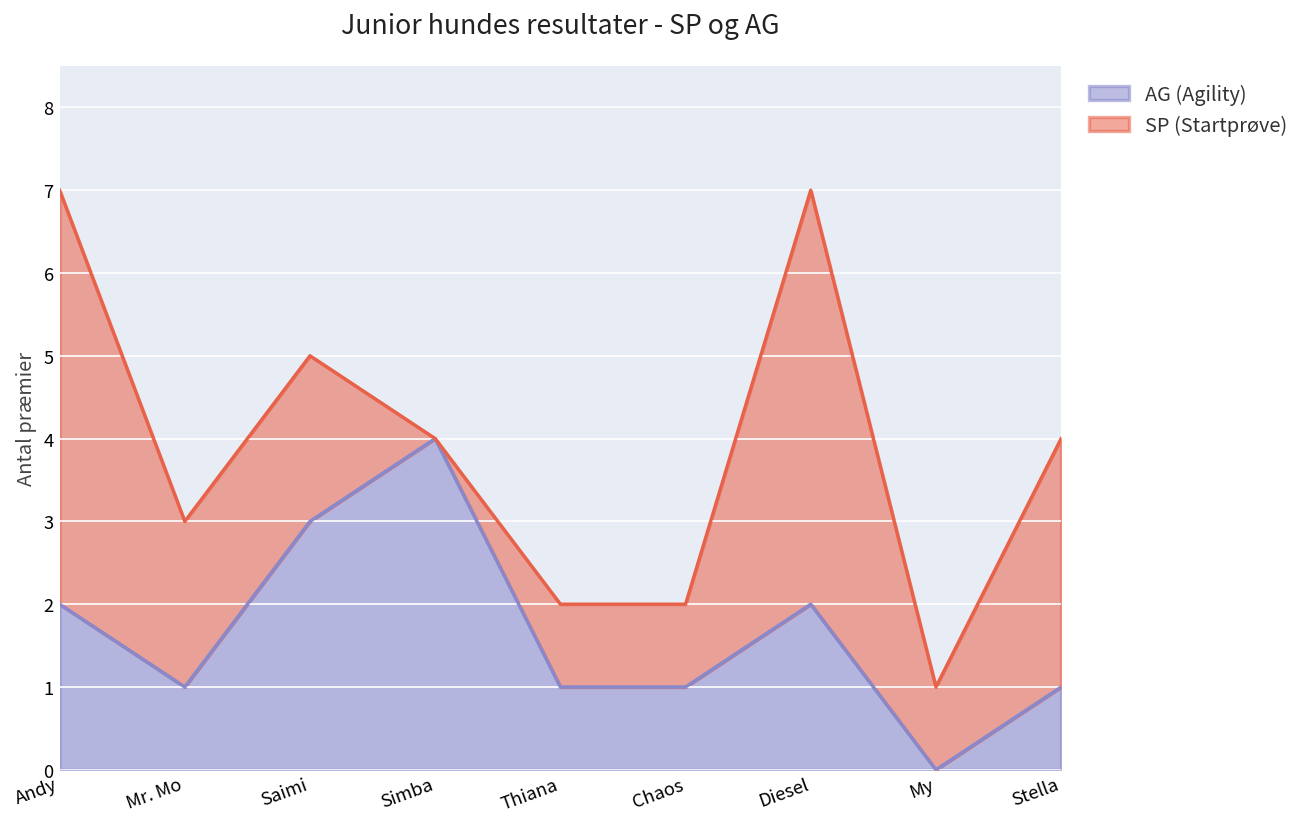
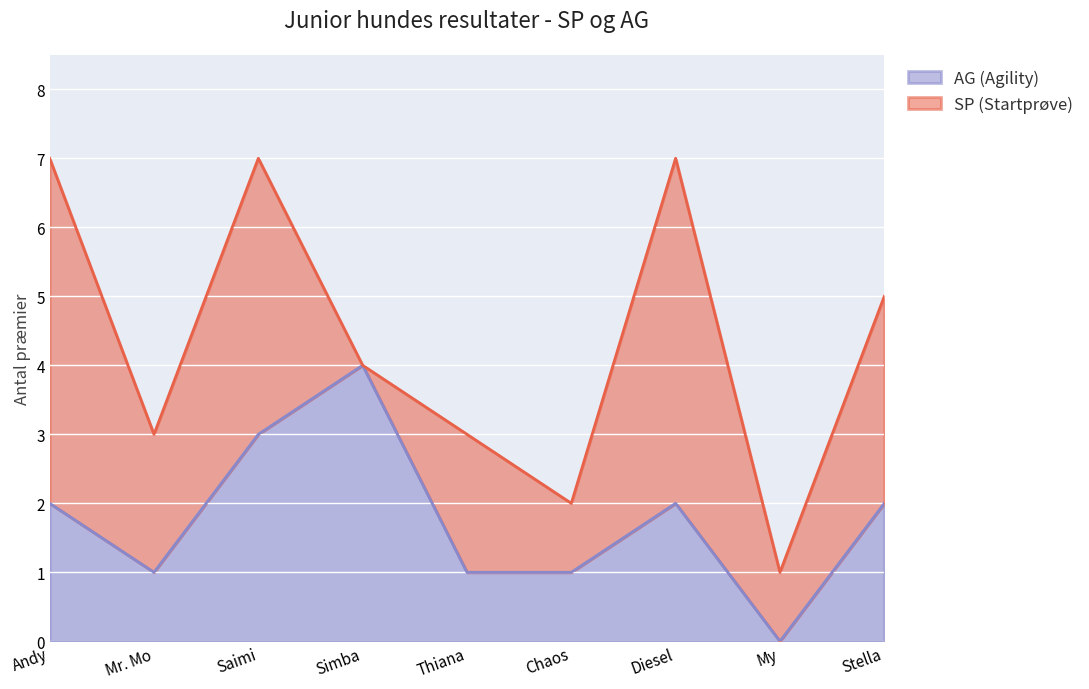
SP (Startprøve), Saimi: 2 -> 4
SP (Startprøve), Thiana: 1 -> 2
AG (Agility), Stella: 1 -> 2
